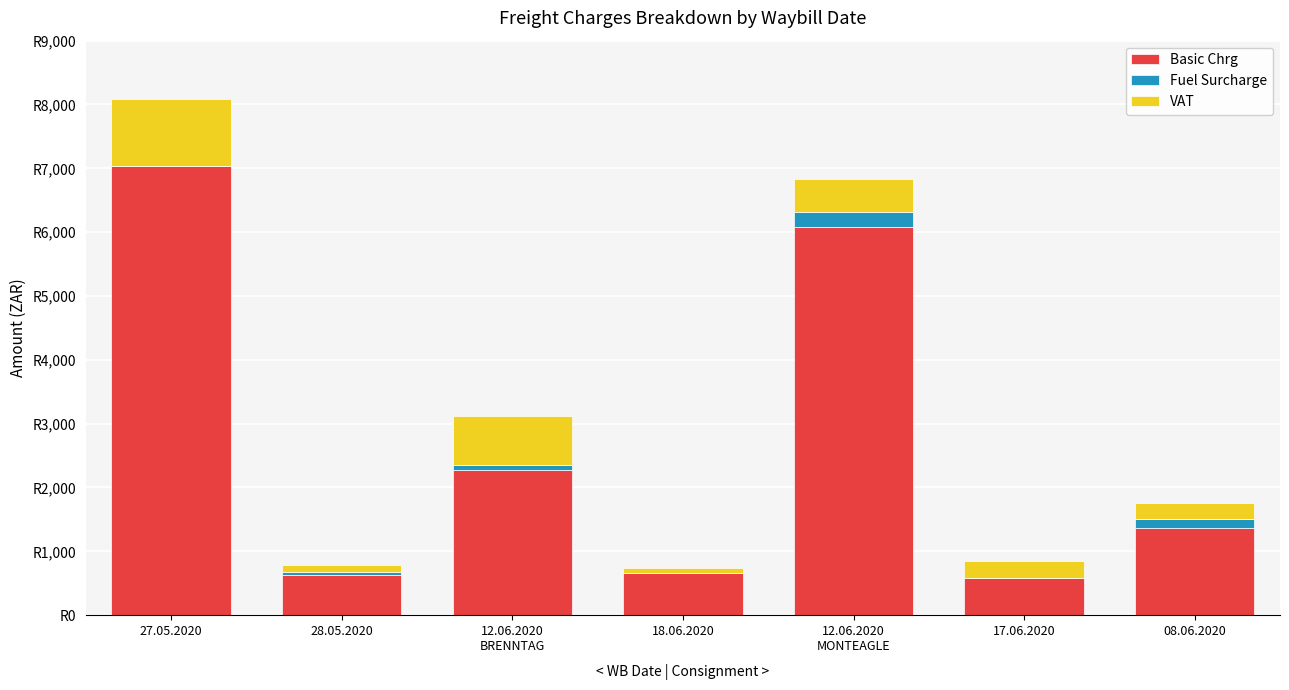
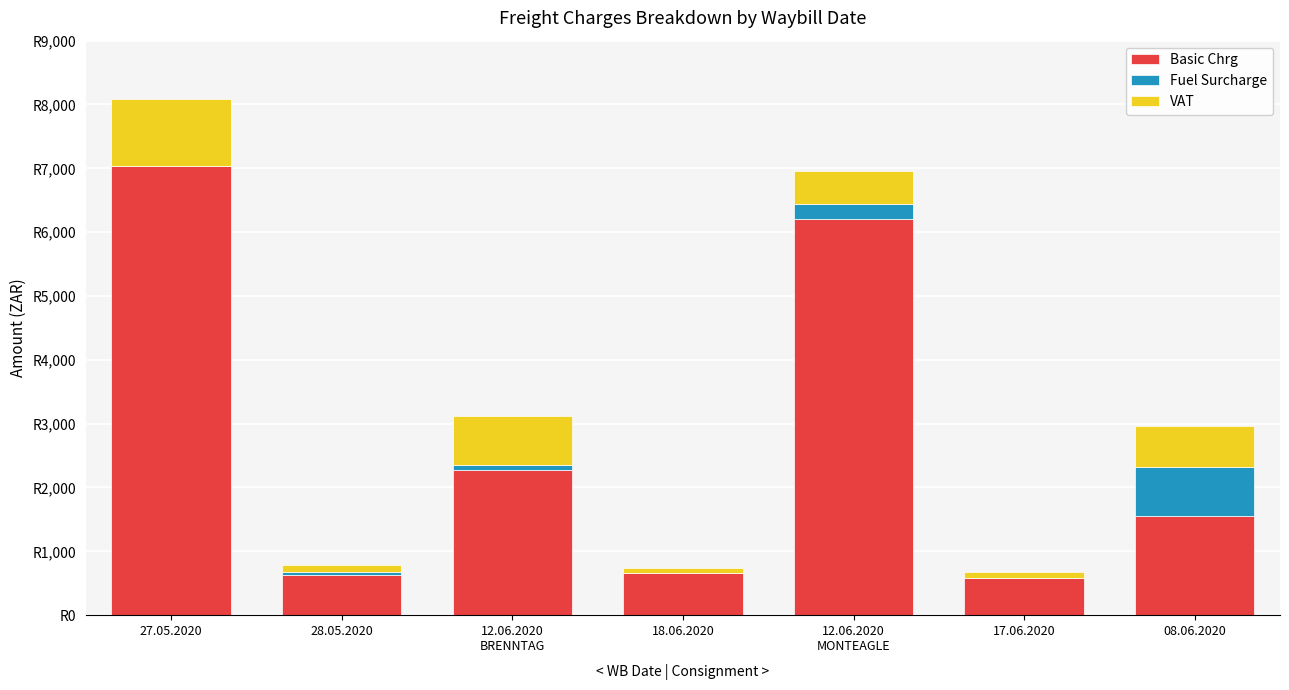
Basic Chrg, 12.06.2020 MONTEAGLE: R6,100 -> R6,200
VAT, 17.06.2020: R300 -> R100
Basic Chrg, 08.06.2020: R1,400 -> R1,600
Fuel Surcharge, 08.06.2020: R100 -> R800
VAT, 08.06.2020: R300 -> R600
